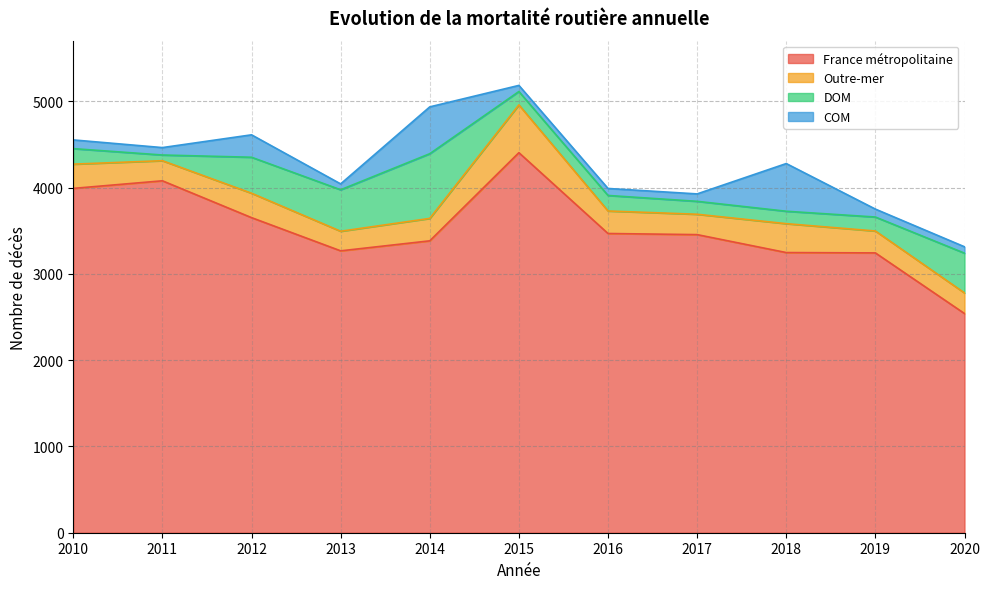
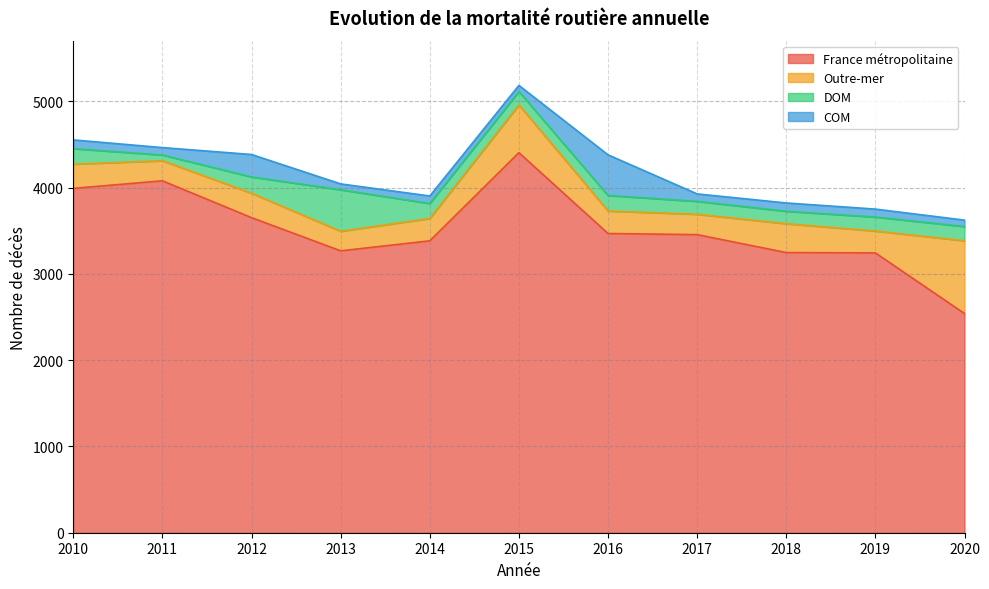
DOM, 2012: 400 -> 200
DOM, 2014: 800 -> 200
COM, 2014: 500 -> 100
COM, 2016: 100 -> 500
COM, 2018: 600 -> 100
Outre-mer, 2020: 200 -> 800
DOM, 2020: 500 -> 200
